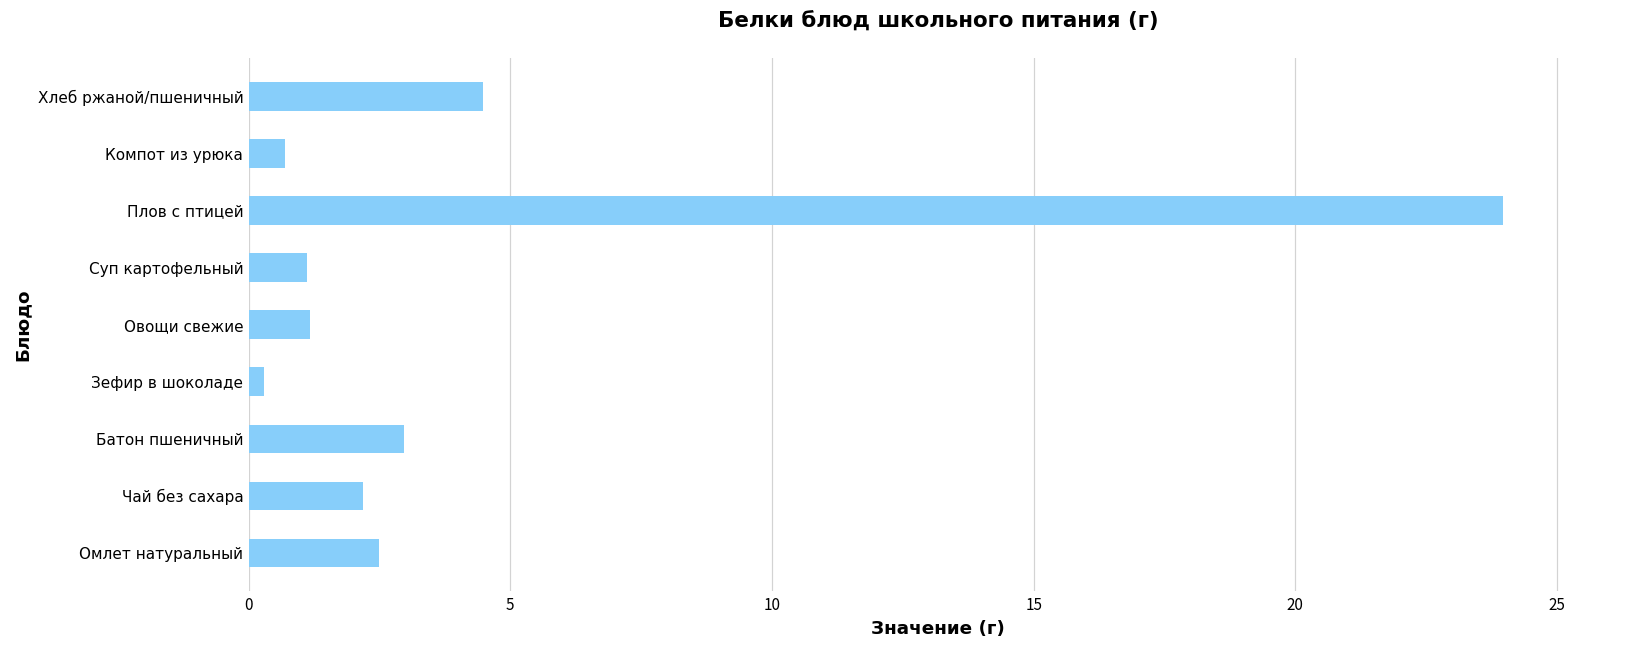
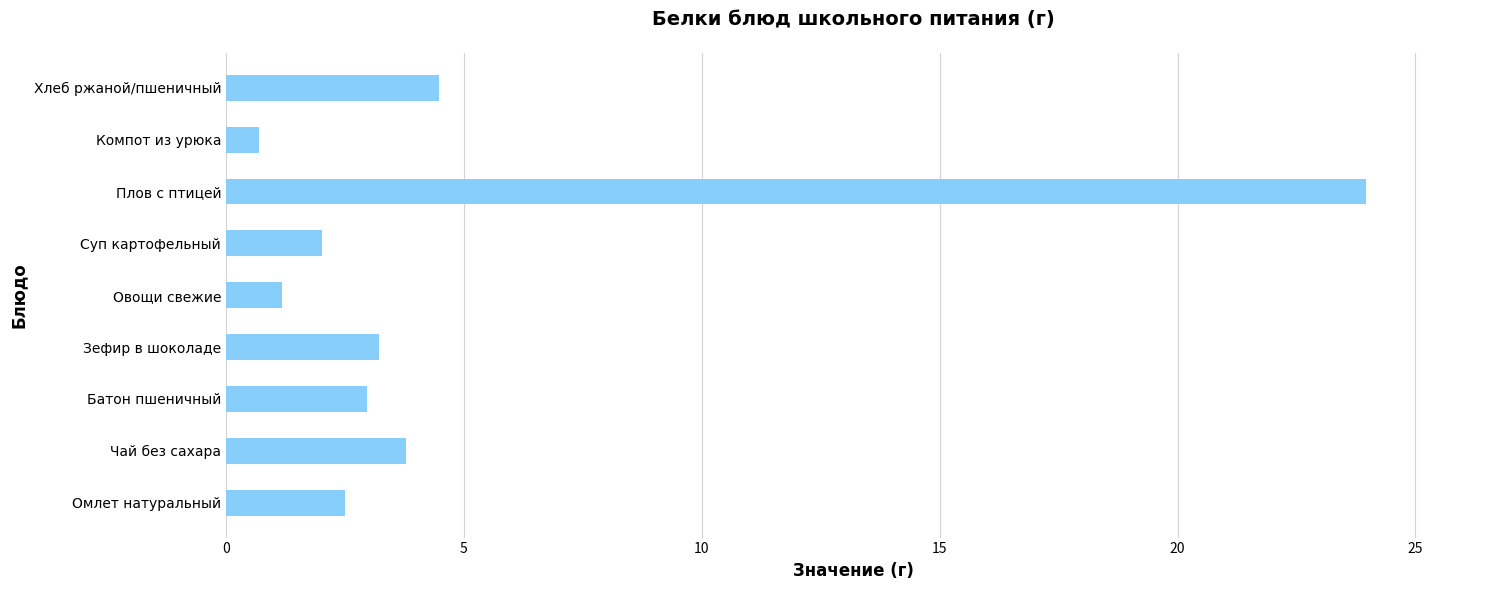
Суп картофельный: 1.1 -> 2.0
Зефир в шоколаде: 0.3 -> 3.2
Чай без сахара: 2.2 -> 3.8
